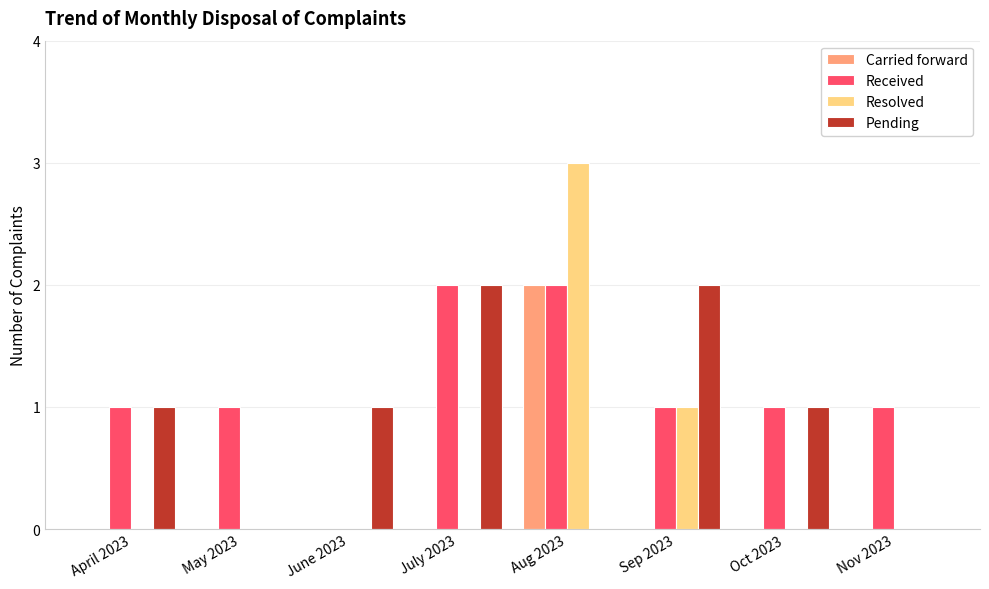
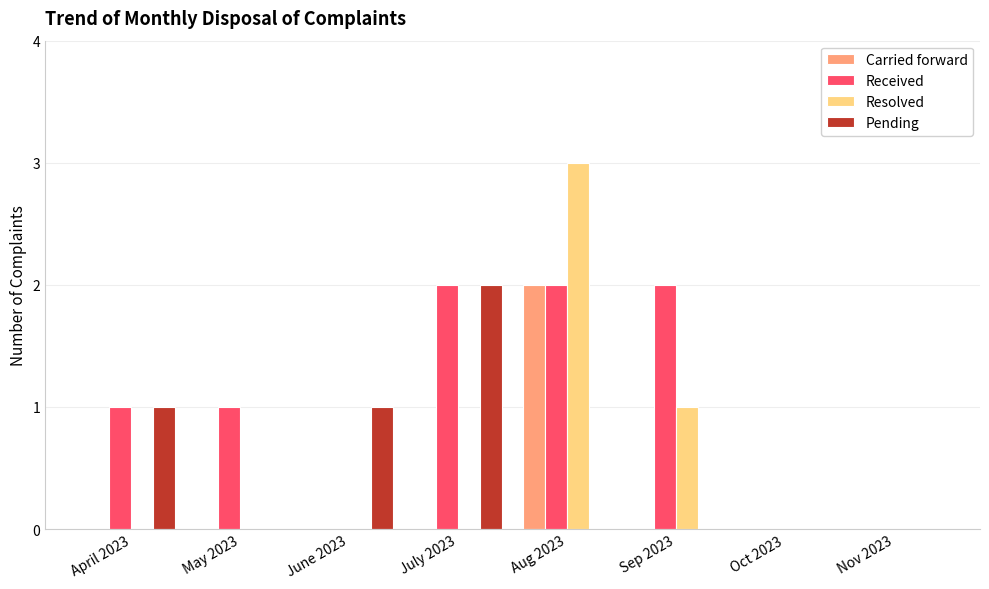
Received, Sep 2023: 1 -> 2
Pending, Sep 2023: 2 -> 0
Received, Oct 2023: 1 -> 0
Pending, Oct 2023: 1 -> 0
Received, Nov 2023: 1 -> 0
